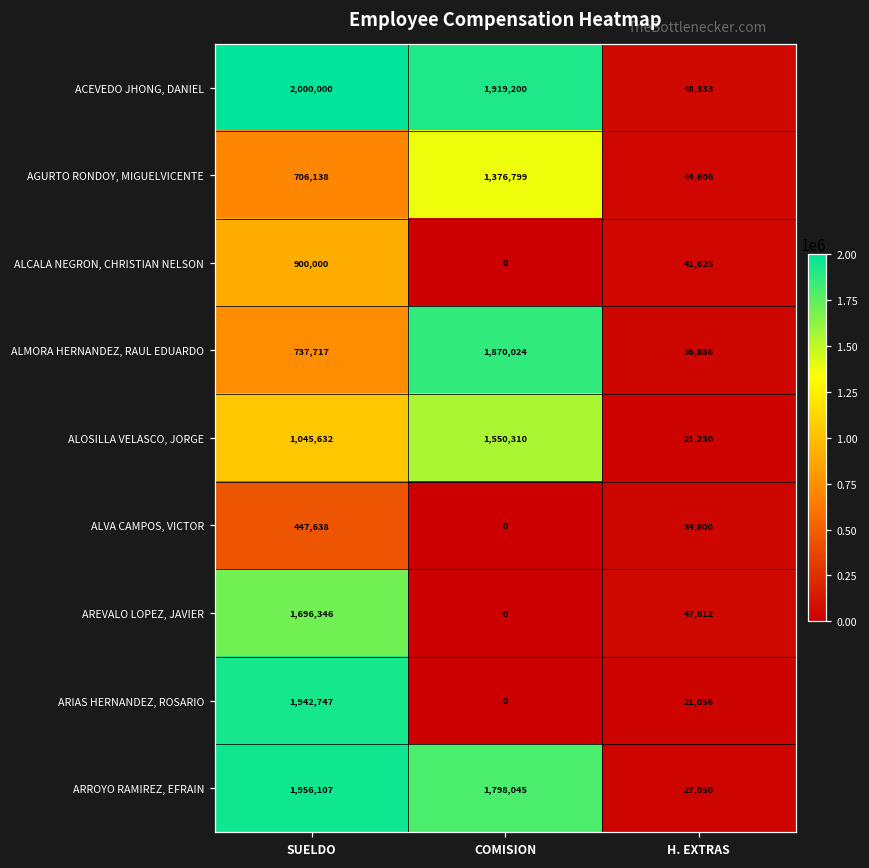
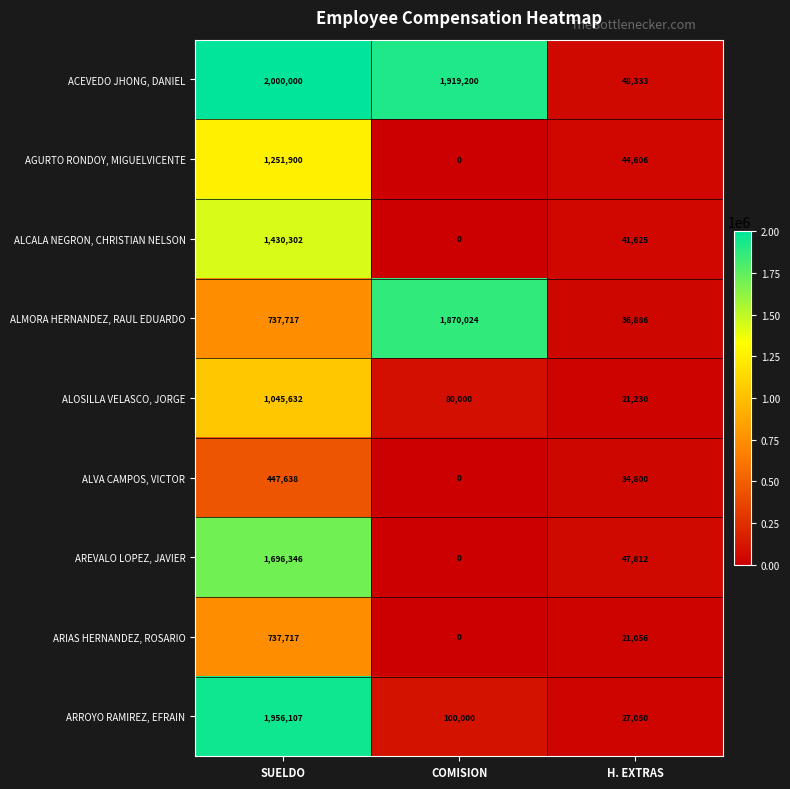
AGURTO RONDOY, MIGUELVICENTE, SUELDO: 706,138 -> 1,251,900
AGURTO RONDOY, MIGUELVICENTE, COMISION: 1,376,799 -> 0
ALCALA NEGRON, CHRISTIAN NELSON, SUELDO: 900,000 -> 1,430,302
ALOSILLA VELASCO, JORGE, COMISION: 1,550,310 -> 80,000
ARIAS HERNANDEZ, ROSARIO, SUELDO: 1,942,747 -> 737,717
ARROYO RAMIREZ, EFRAIN, COMISION: 1,798,045 -> 100,000
